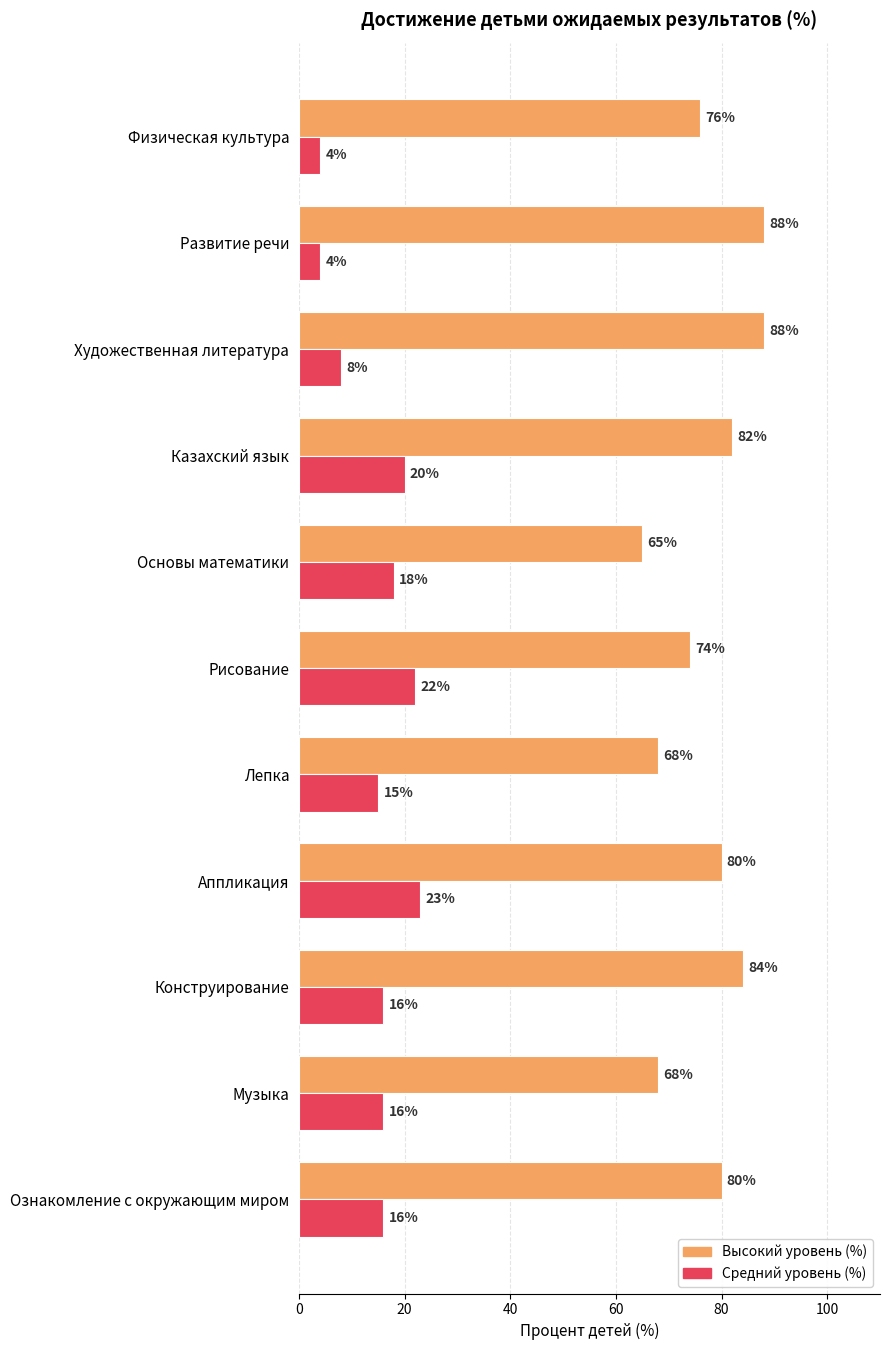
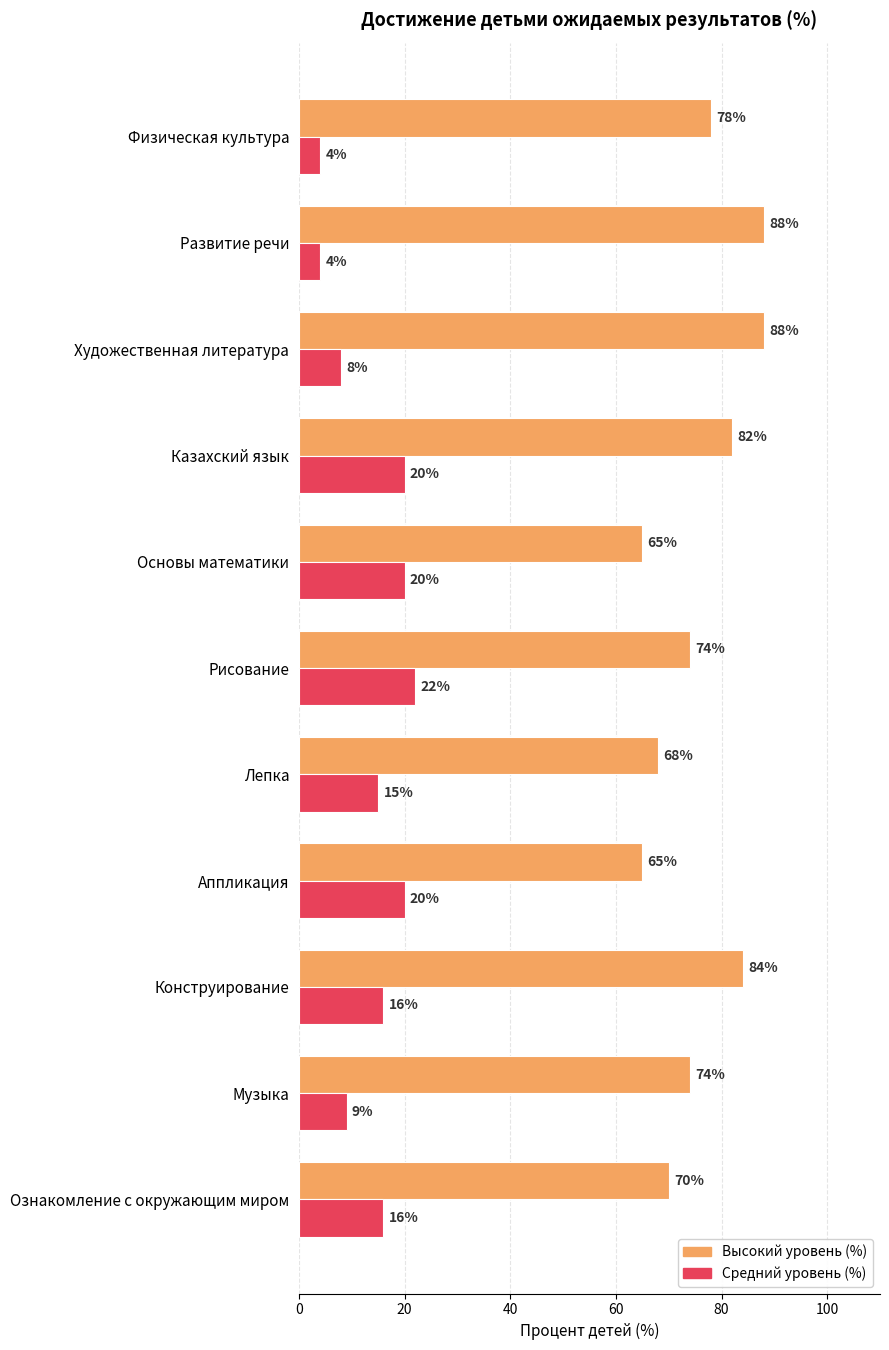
Высокий уровень (%), Физическая культура: 76% -> 78%
Средний уровень (%), Основы математики: 18% -> 20%
Высокий уровень (%), Аппликация: 80% -> 65%
Средний уровень (%), Аппликация: 23% -> 20%
Высокий уровень (%), Музыка: 68% -> 74%
Средний уровень (%), Музыка: 16% -> 9%
Высокий уровень (%), Ознакомление с окружающим миром: 80% -> 70%
